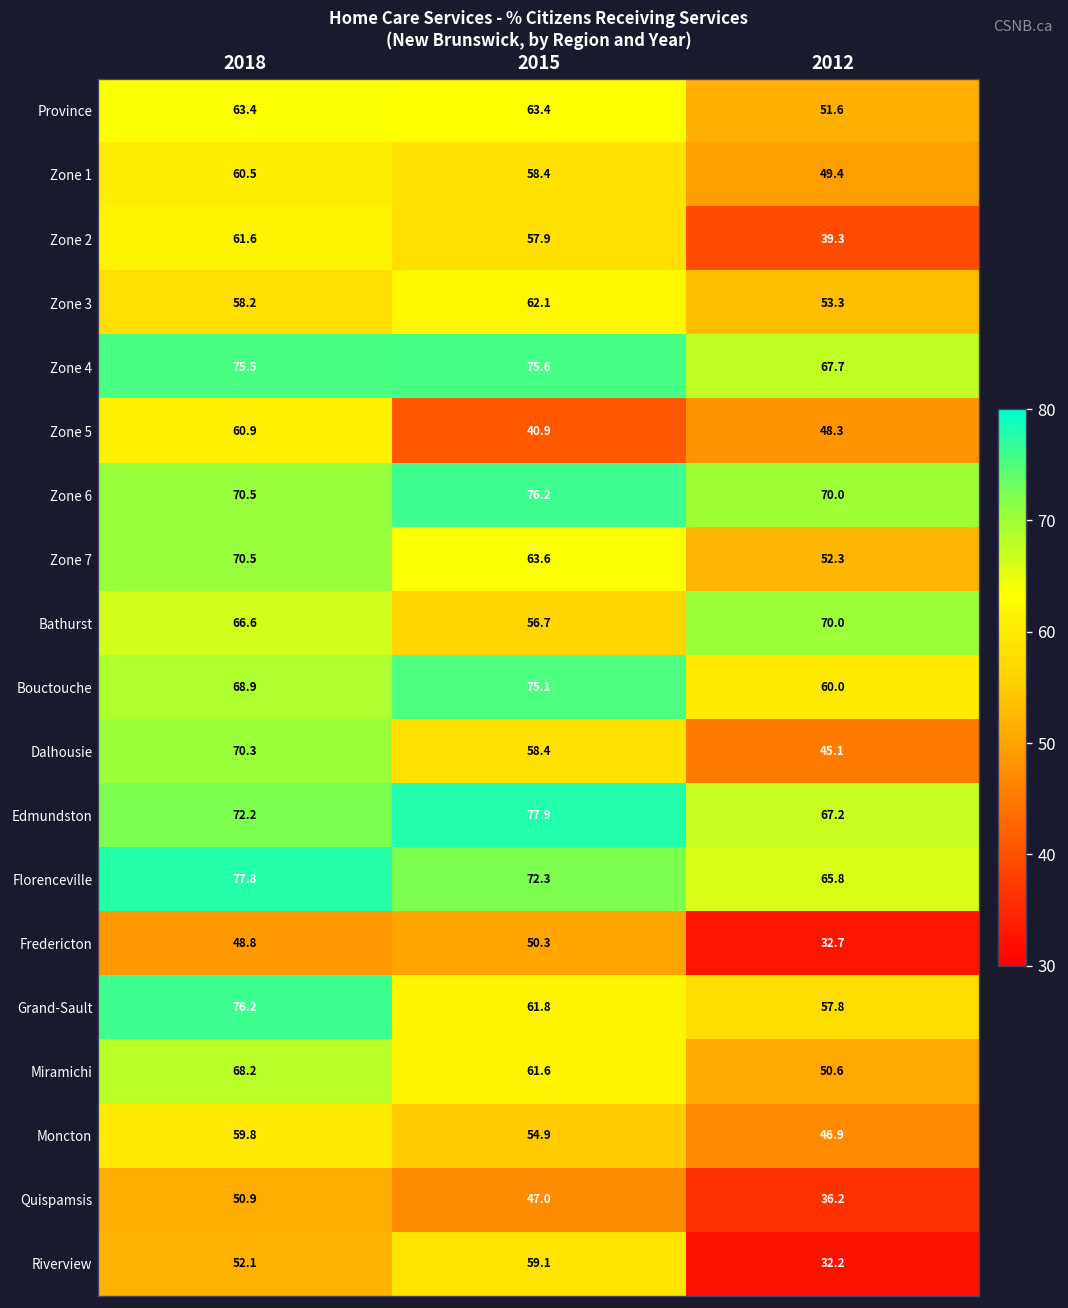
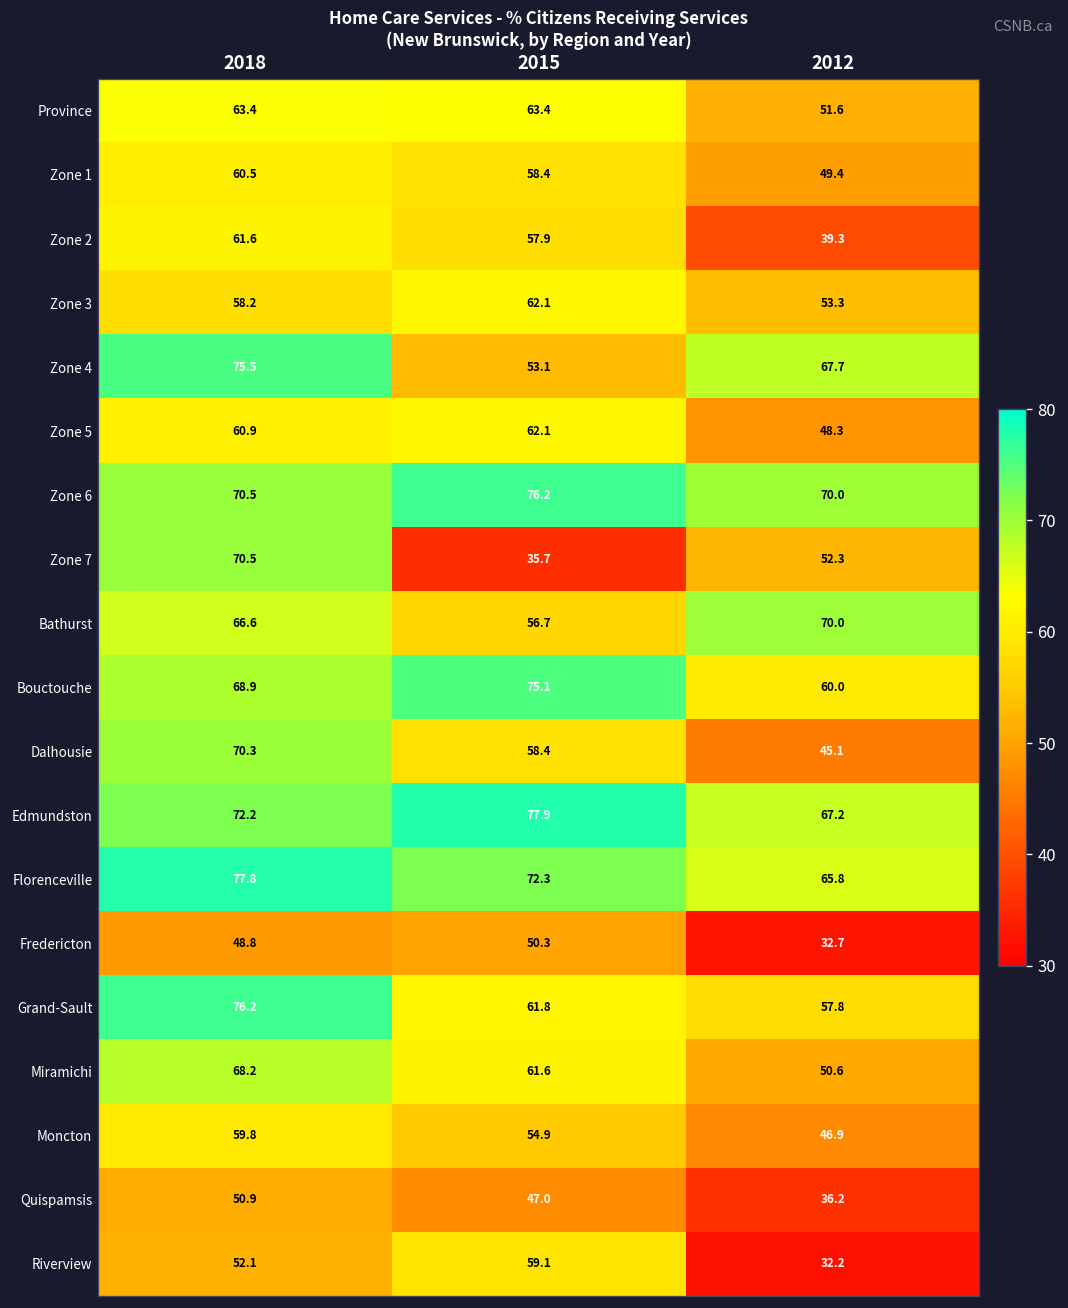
Zone 4, 2015: 75.6 -> 53.1
Zone 5, 2015: 40.9 -> 62.1
Zone 7, 2015: 63.6 -> 35.7
